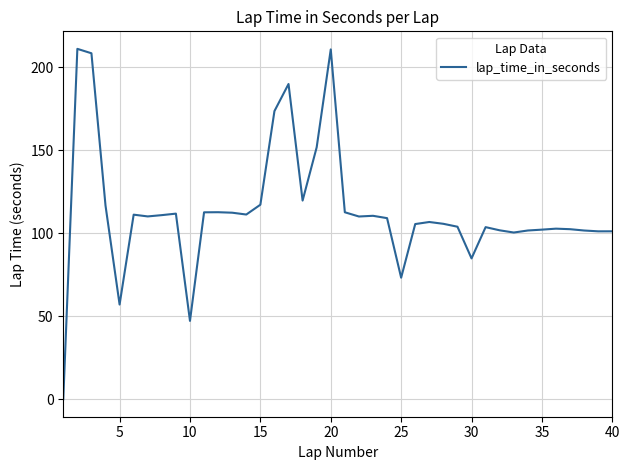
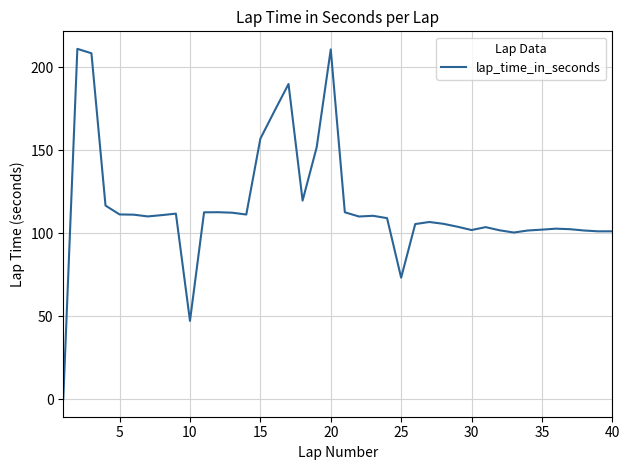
5: 57 -> 111
15: 117 -> 157
30: 85 -> 102
